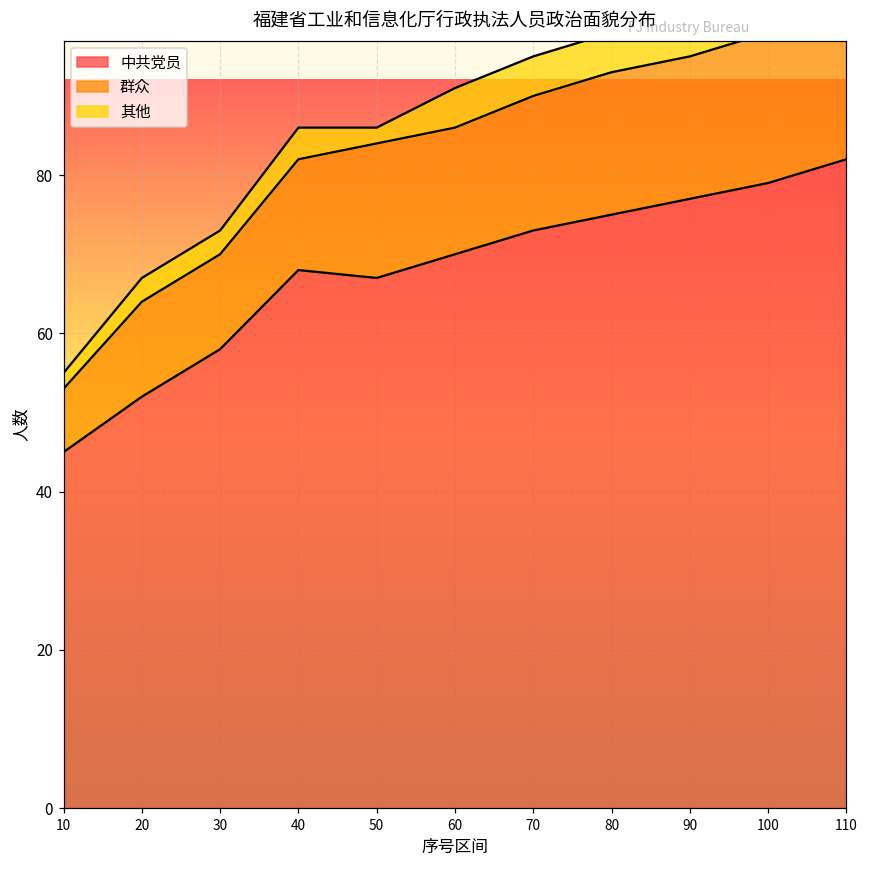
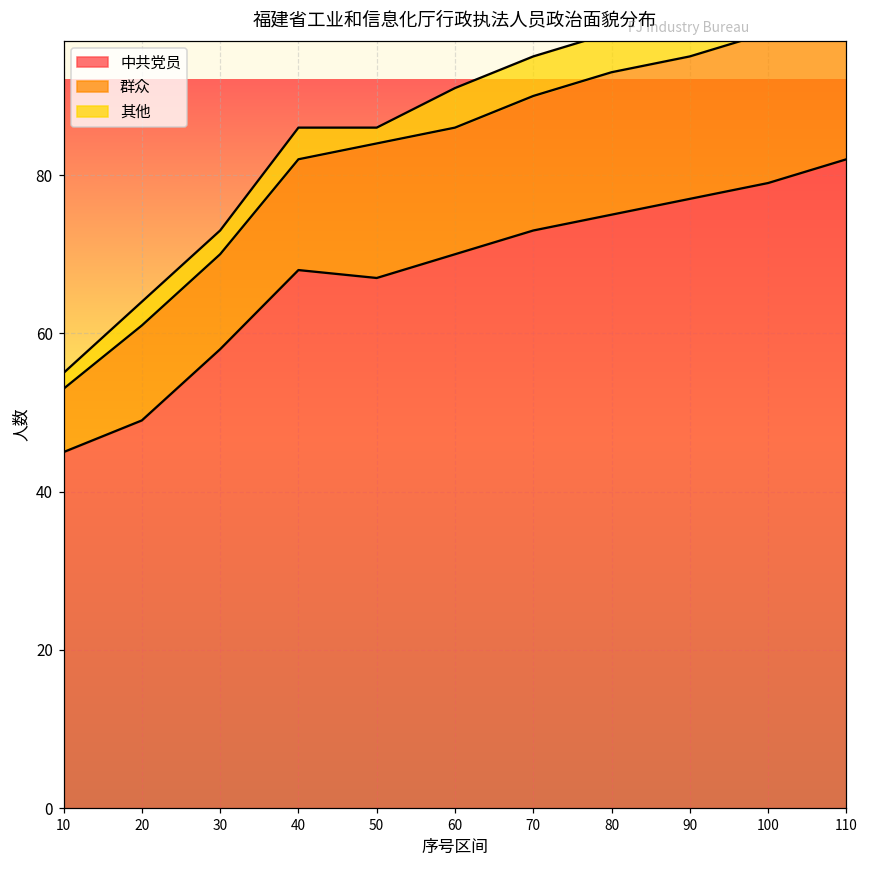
中共党员, 20: 52 -> 49
